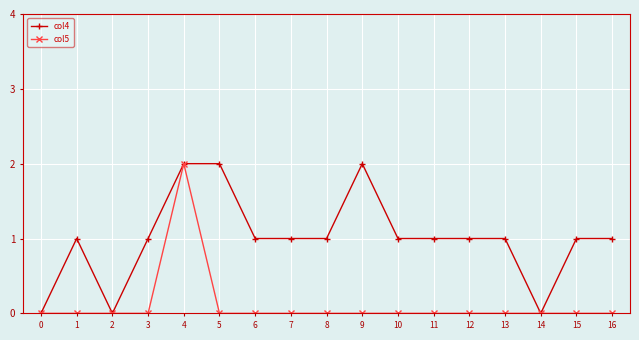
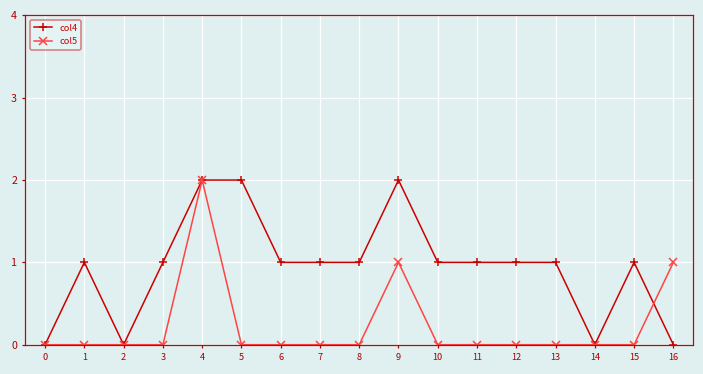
col5, 9: 0 -> 1
col4, 16: 1 -> 0
col5, 16: 0 -> 1
